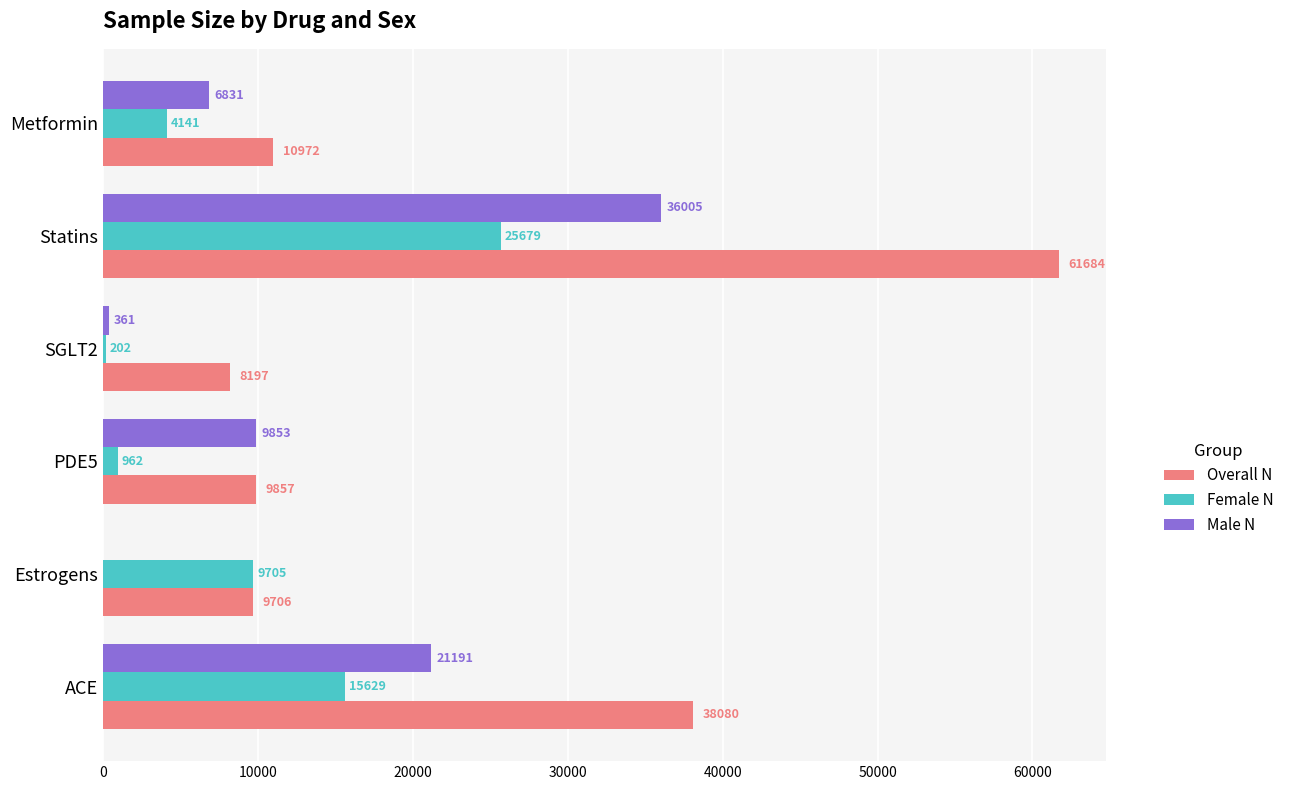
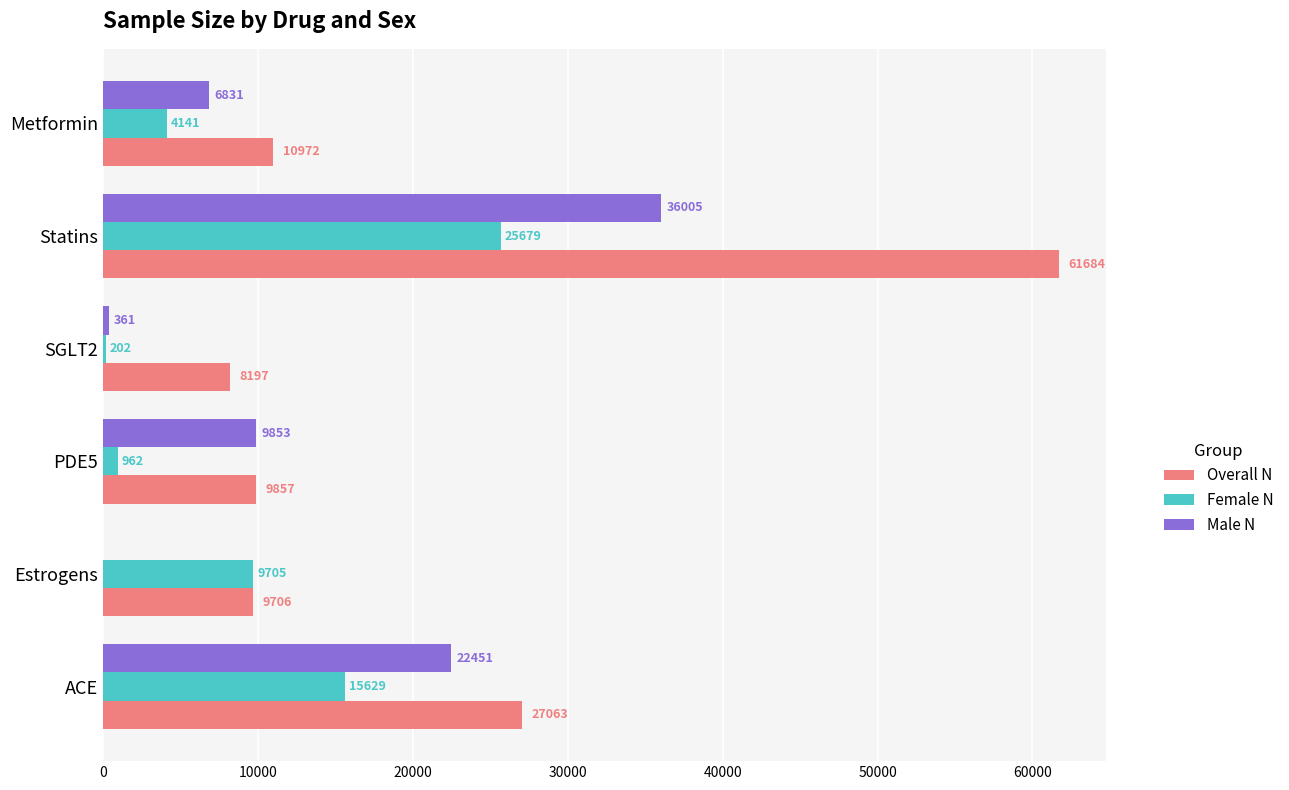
Male N, ACE: 21191 -> 22451
Overall N, ACE: 38080 -> 27063
